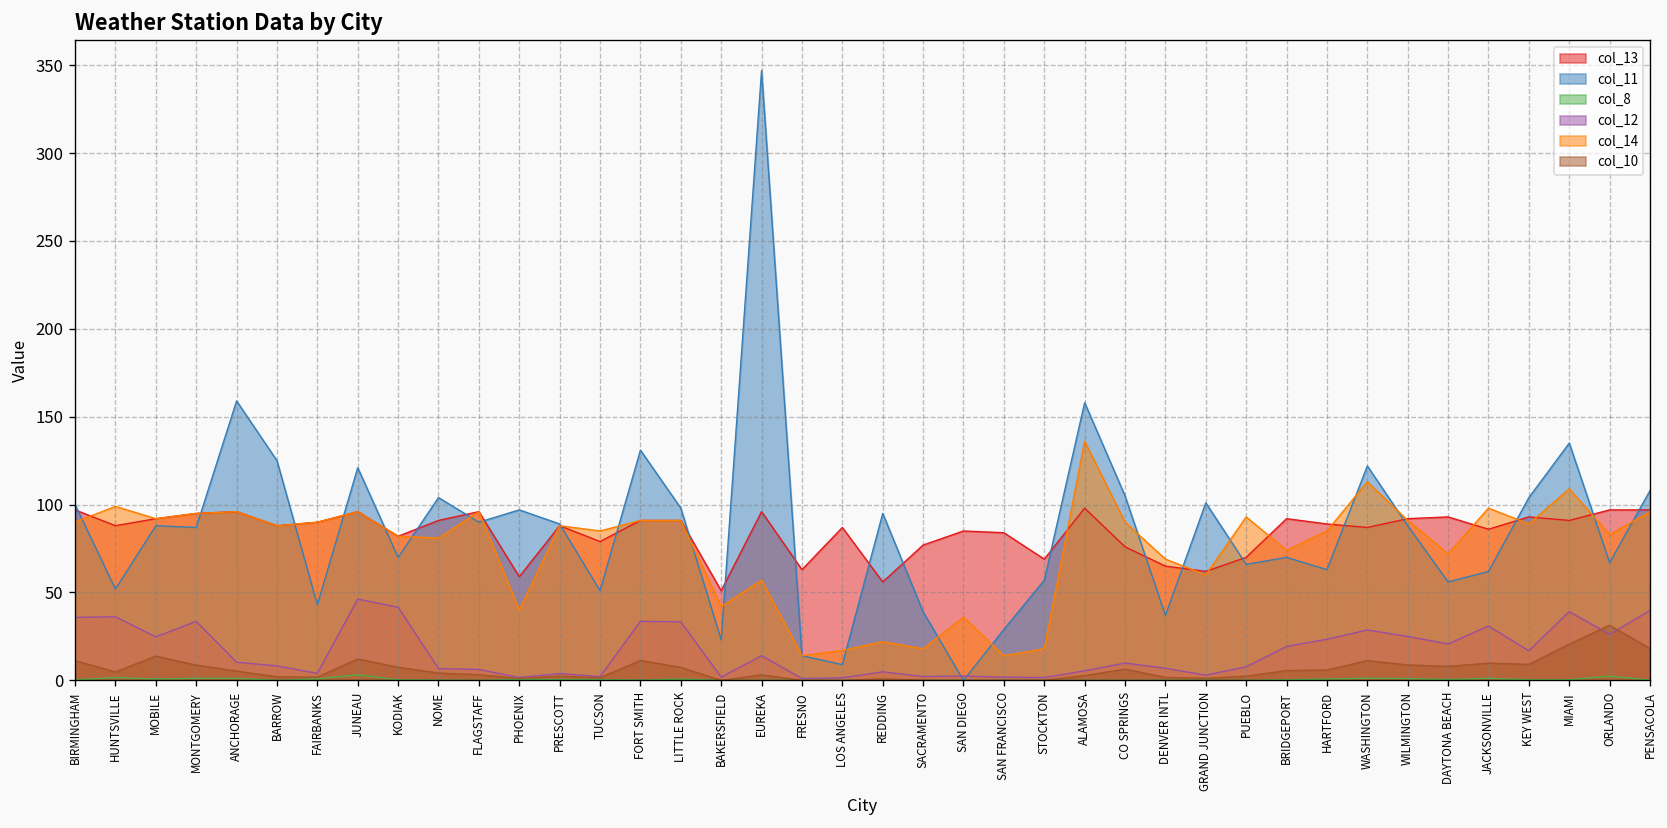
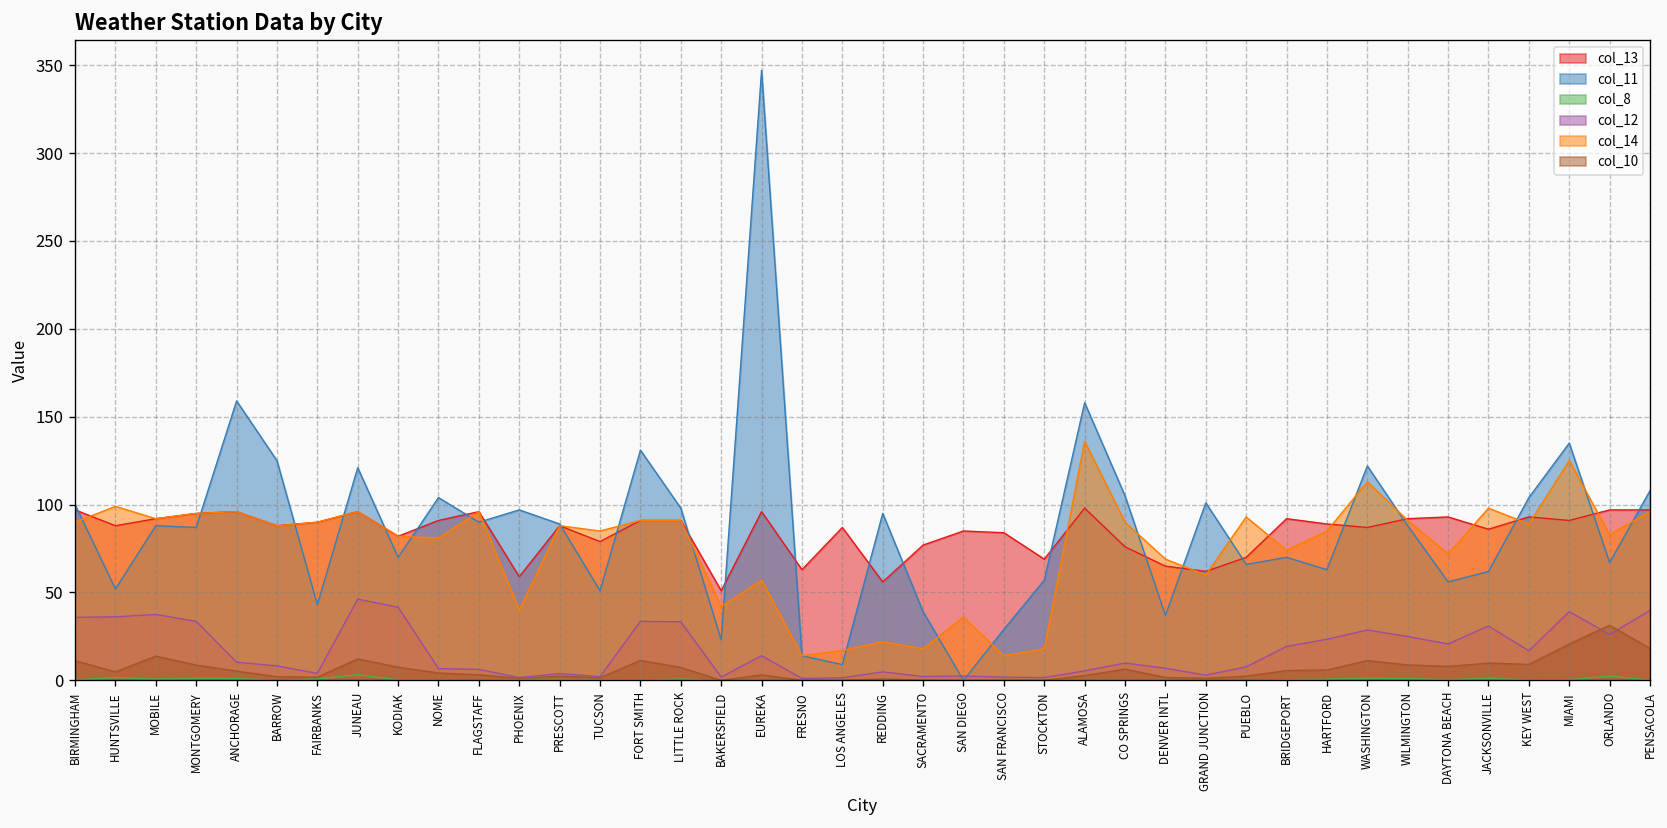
col_12, MOBILE: 25 -> 37
col_14, MIAMI: 109 -> 125
